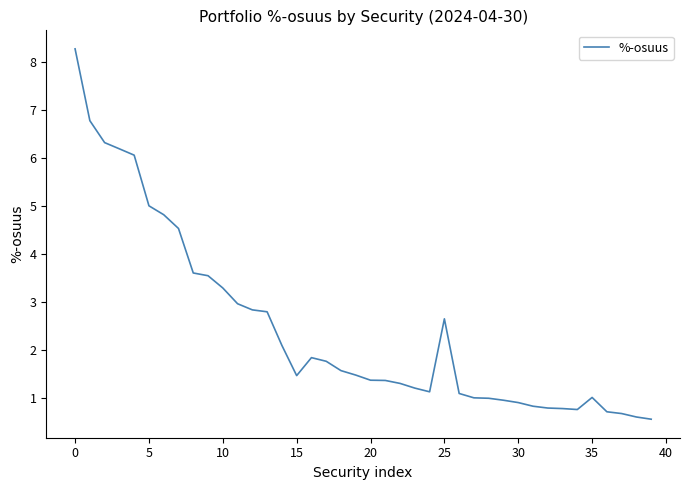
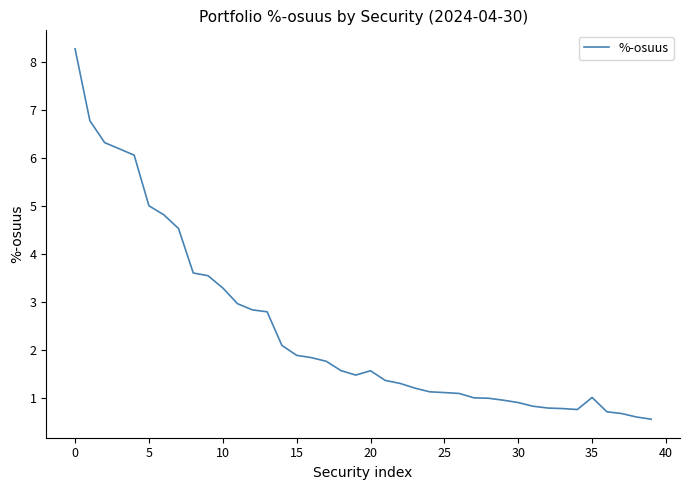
15: 1.5 -> 1.9
20: 1.4 -> 1.6
25: 2.6 -> 1.1
